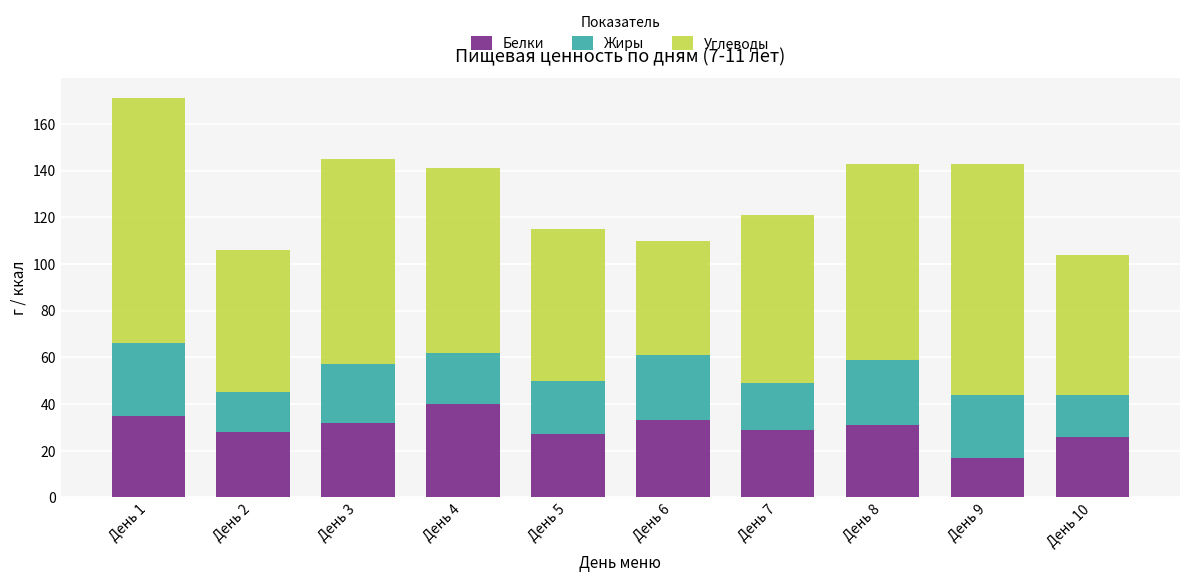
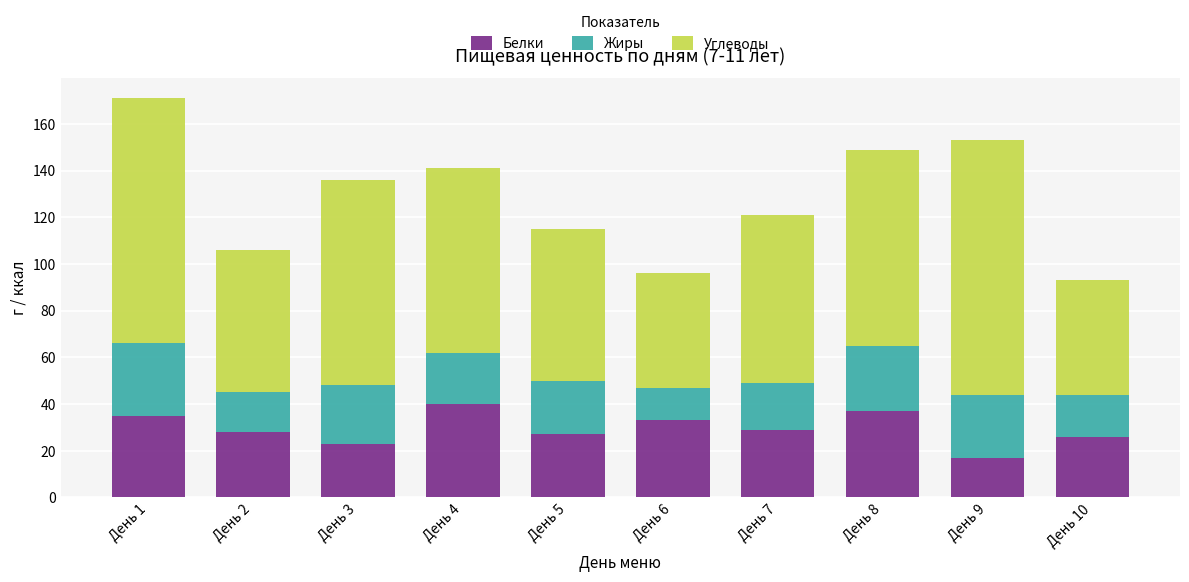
Белки, День 3: 32 -> 23
Жиры, День 6: 28 -> 14
Белки, День 8: 31 -> 37
Углеводы, День 9: 99 -> 109
Углеводы, День 10: 60 -> 49
